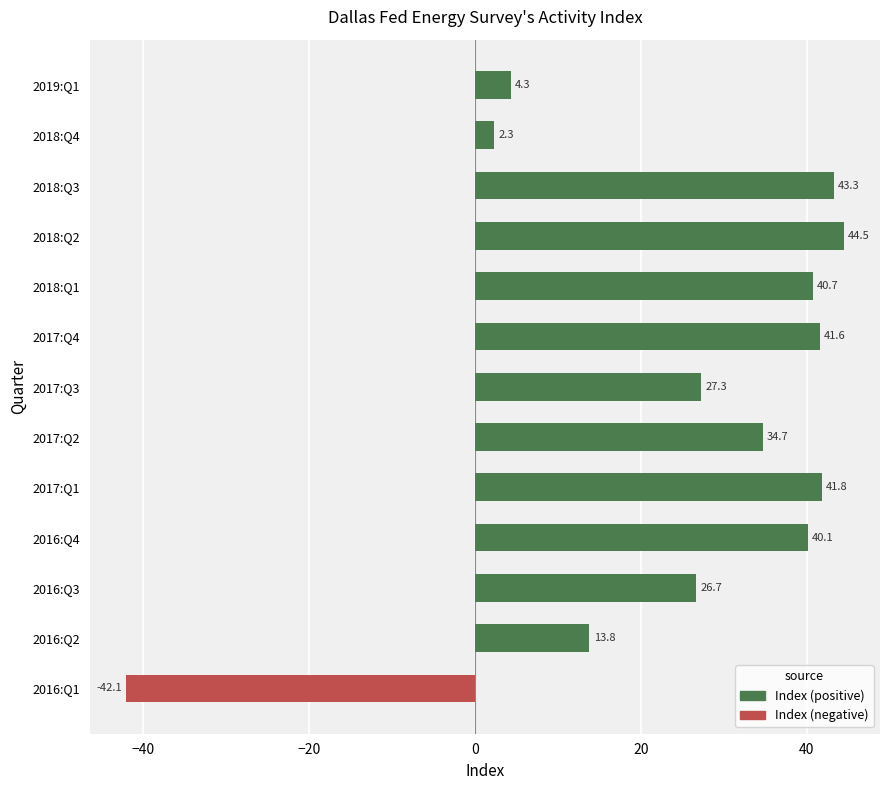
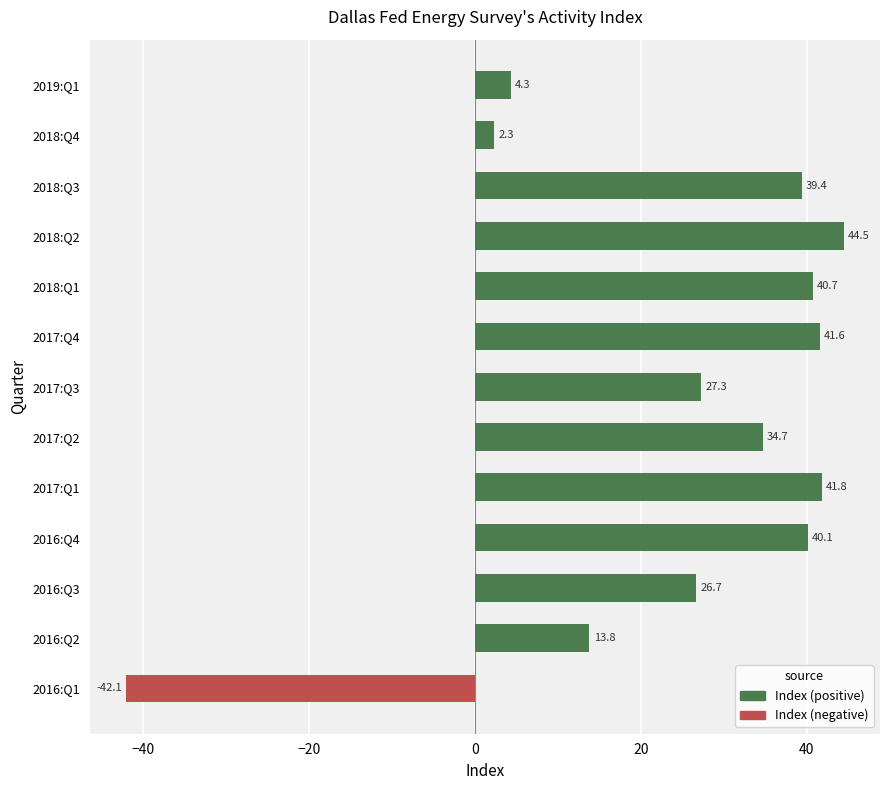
2018:Q3: 43.3 -> 39.4
